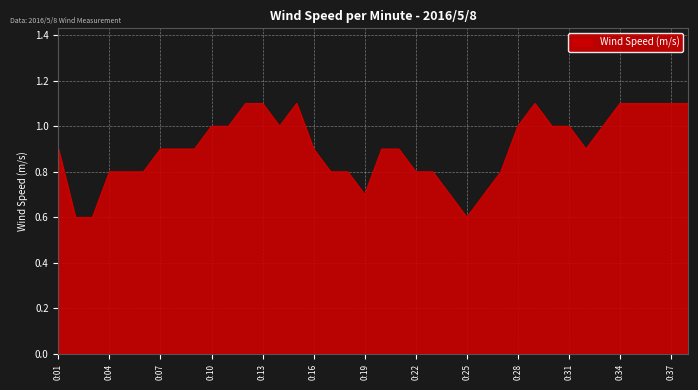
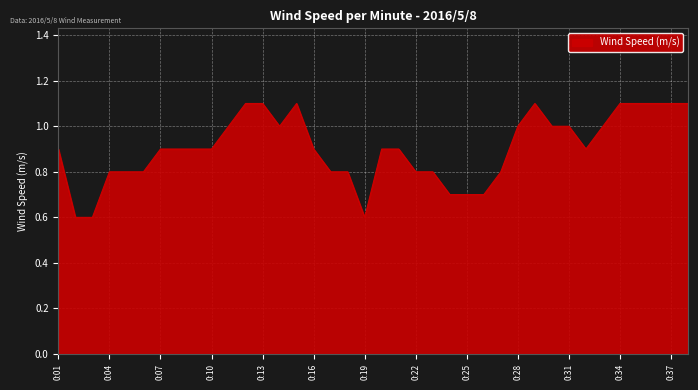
0:10: 1.0 -> 0.9
0:19: 0.7 -> 0.6
0:25: 0.6 -> 0.7
